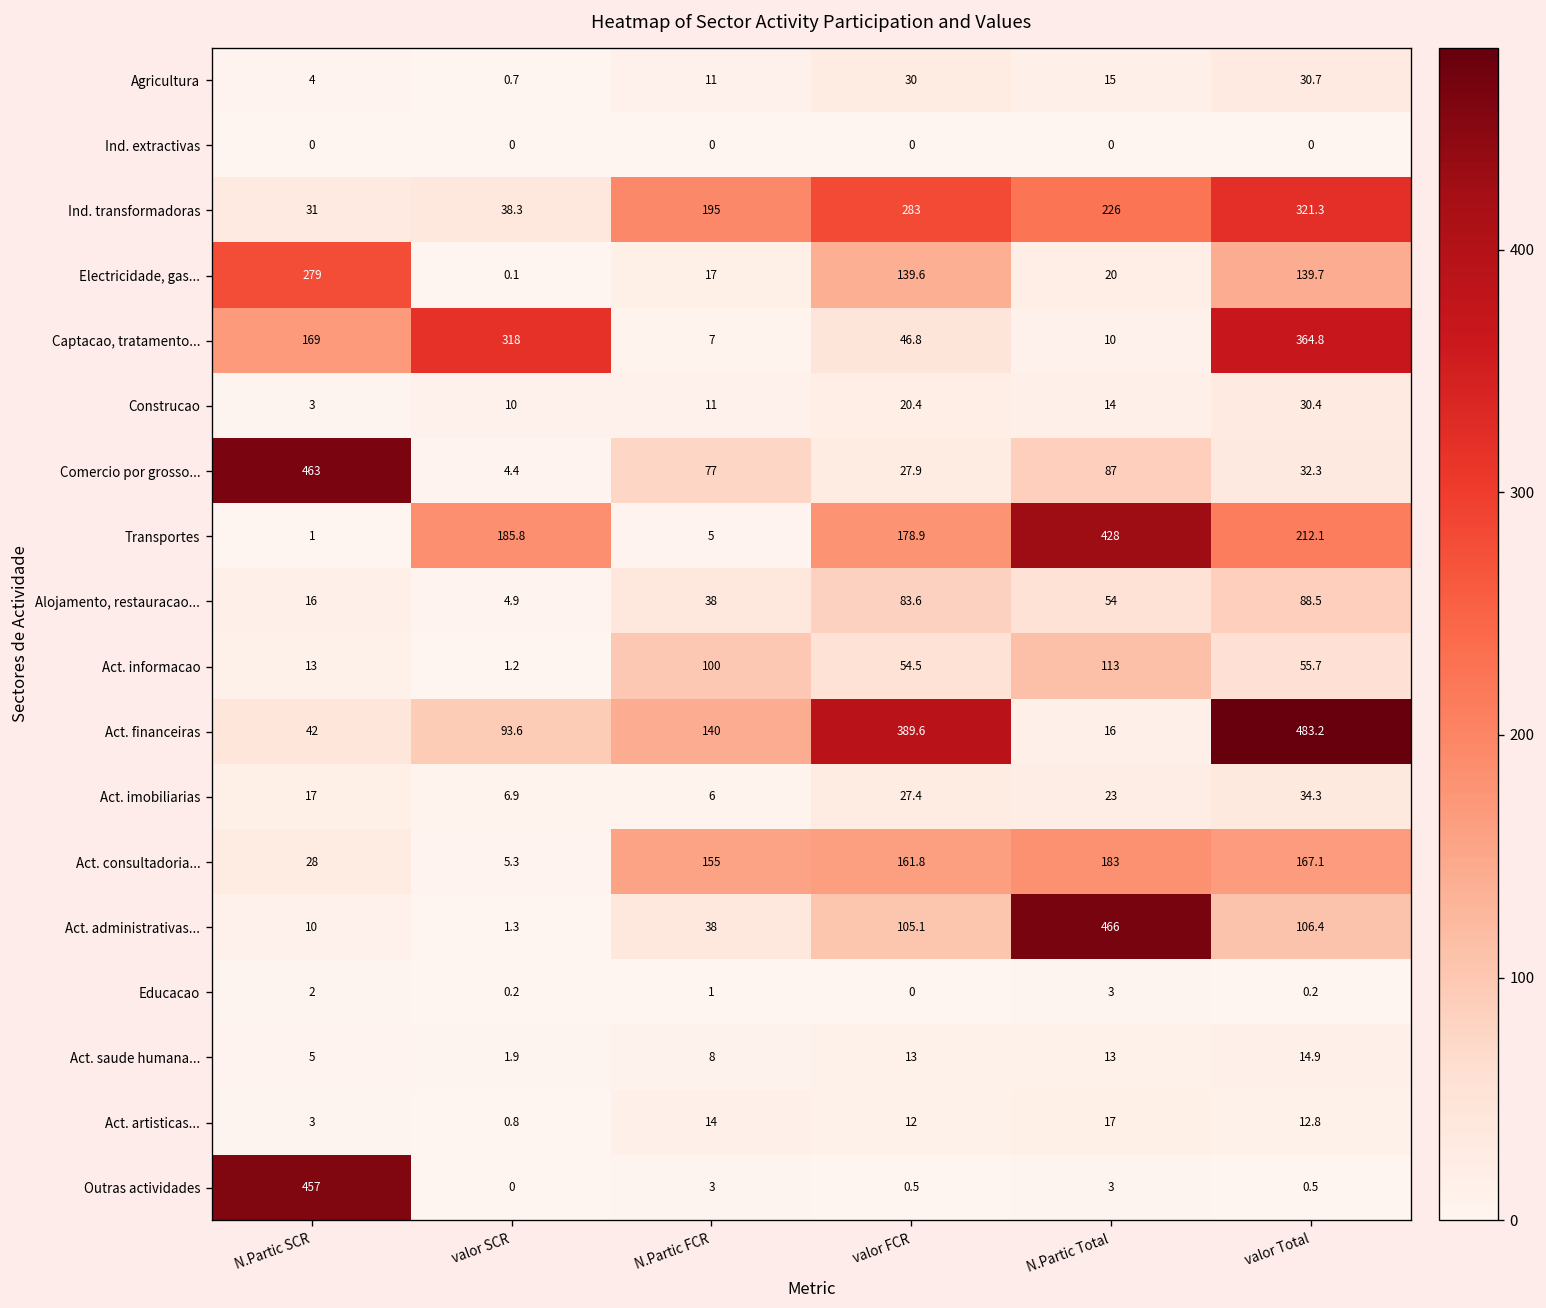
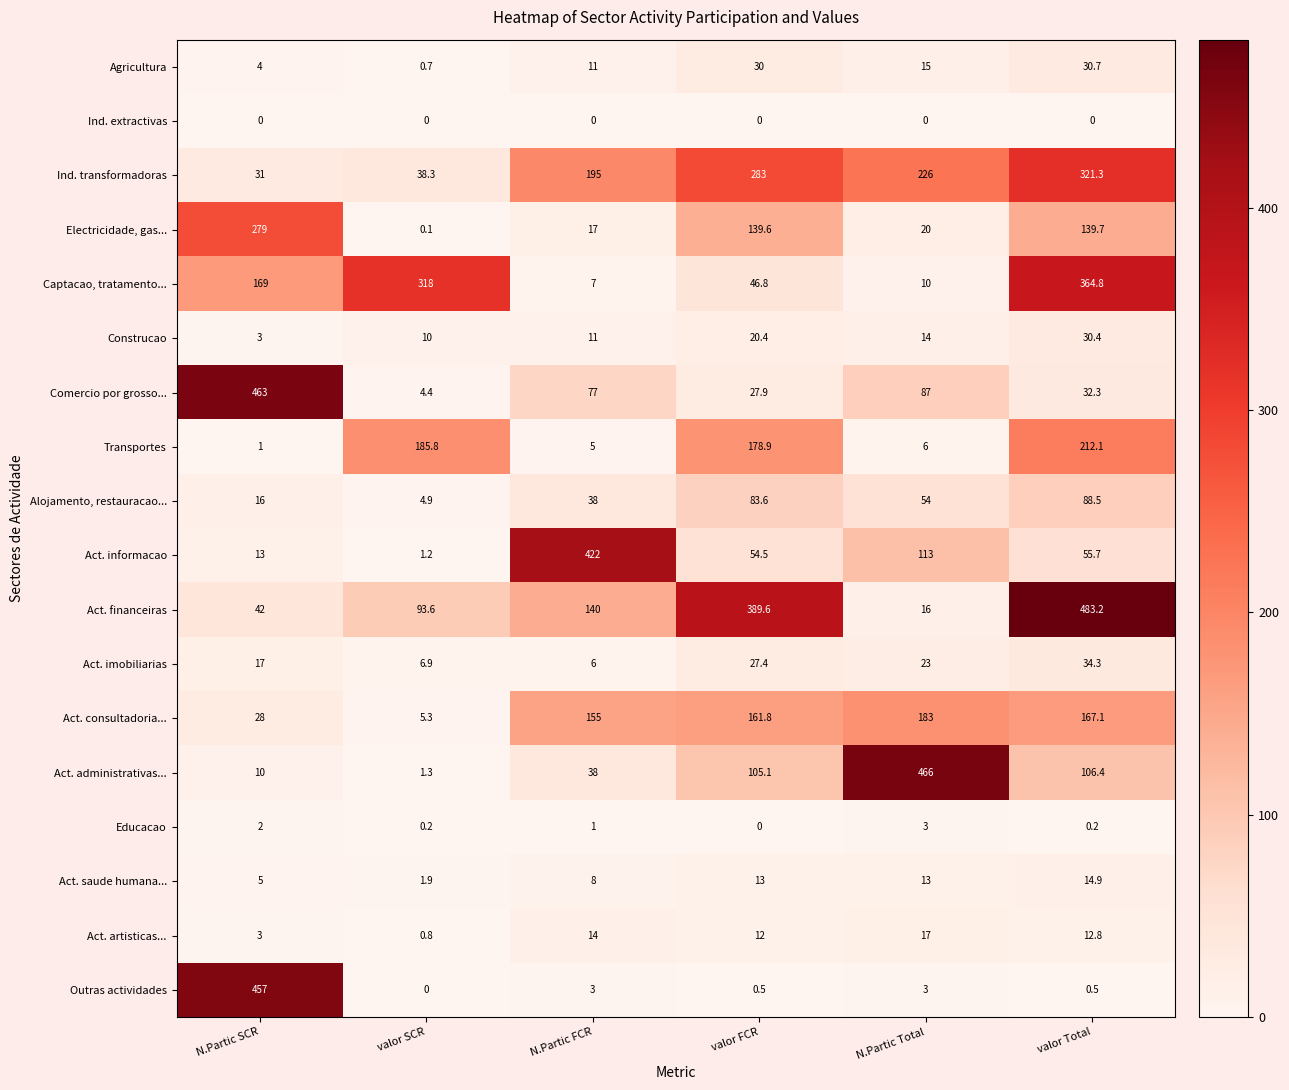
Transportes, N.Partic Total: 428 -> 6
Act. informacao, N.Partic FCR: 100 -> 422
